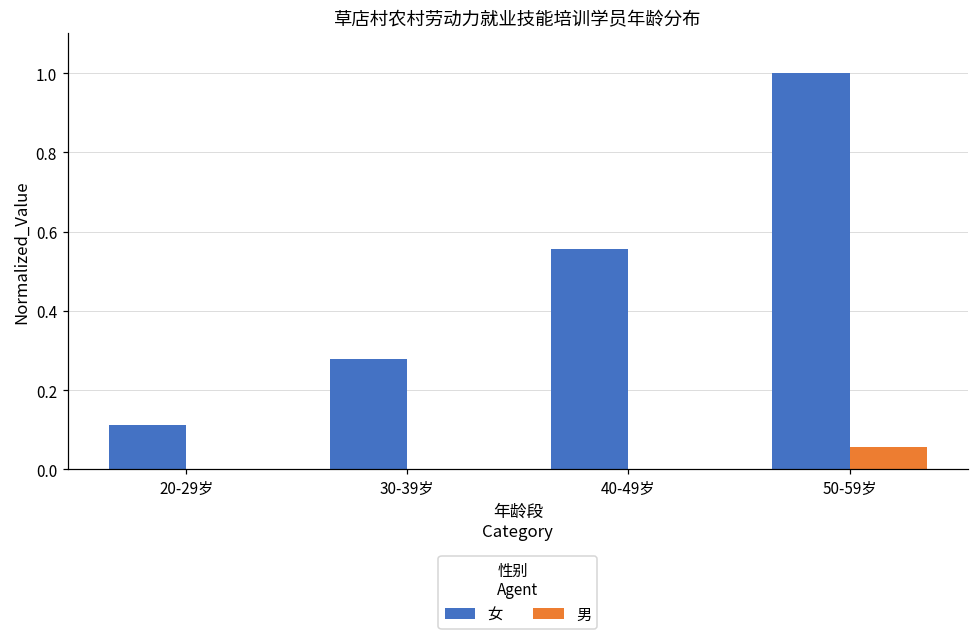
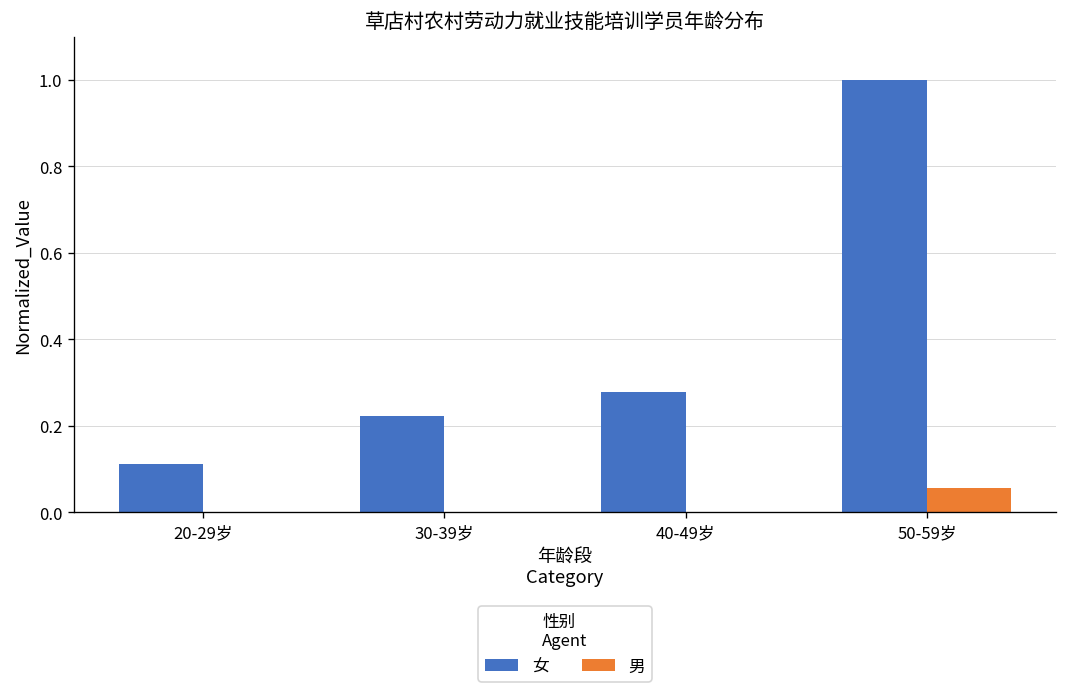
女, 30-39岁: 0.28 -> 0.22
女, 40-49岁: 0.56 -> 0.28
